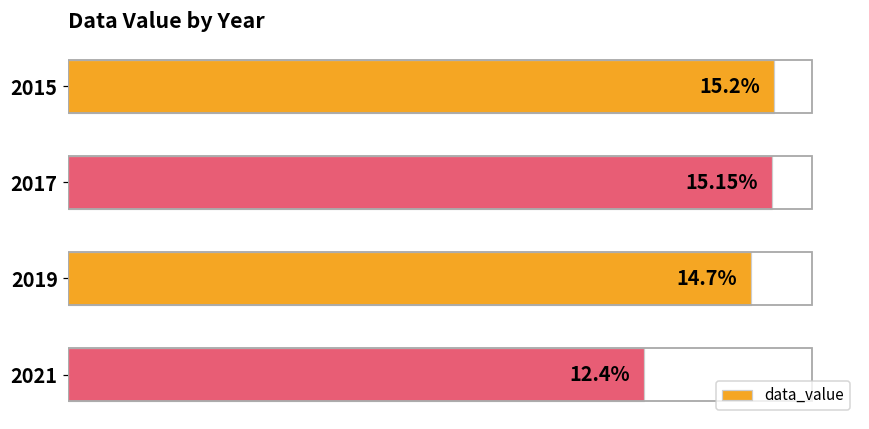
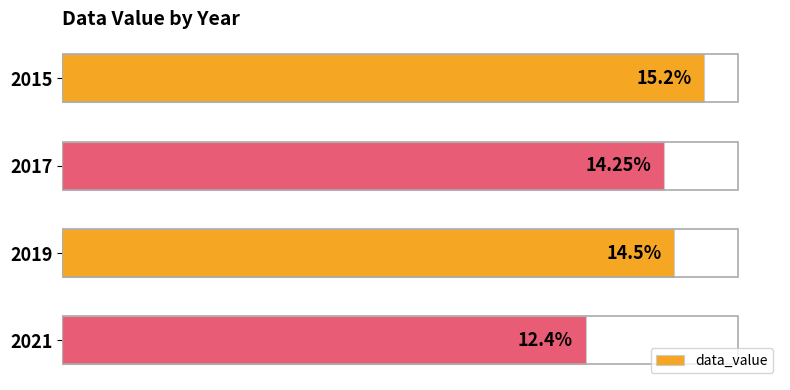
2017: 15.15% -> 14.25%
2019: 14.7% -> 14.5%
